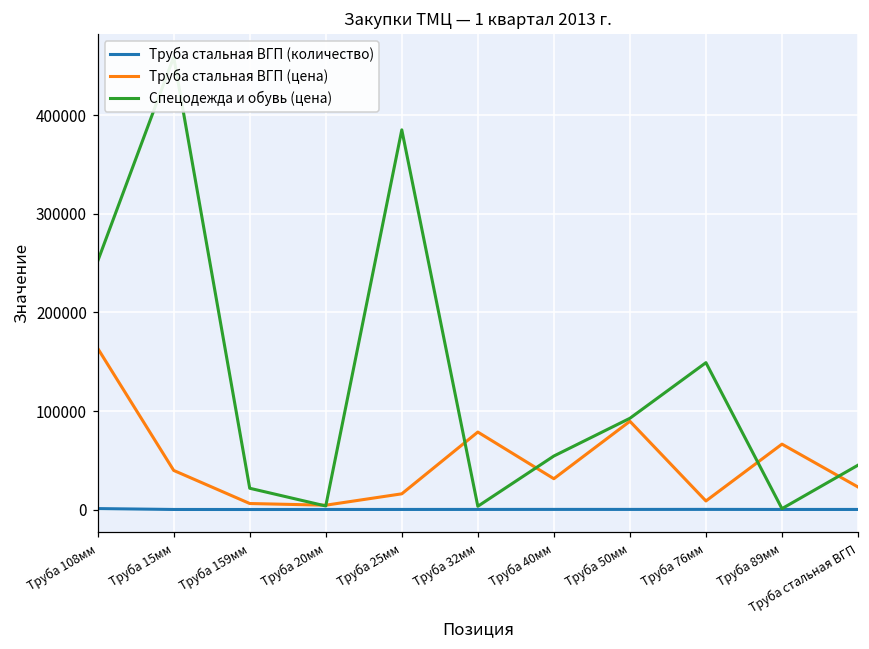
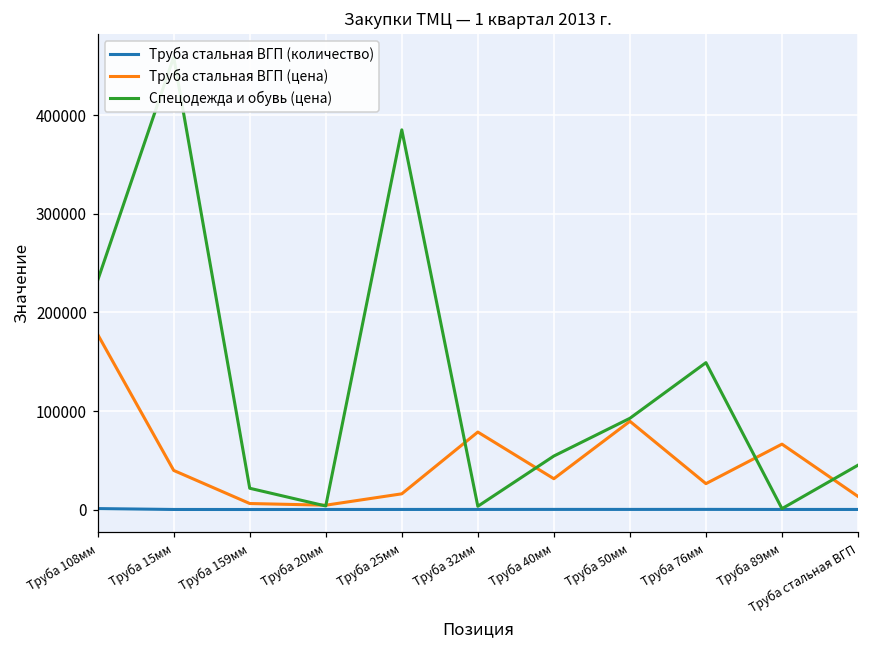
Труба стальная ВГП (цена), Труба 108мм: 160000 -> 180000
Спецодежда и обувь (цена), Труба 108мм: 250000 -> 230000
Труба стальная ВГП (цена), Труба 76мм: 10000 -> 30000
Труба стальная ВГП (цена), Труба стальная ВГП: 20000 -> 10000
